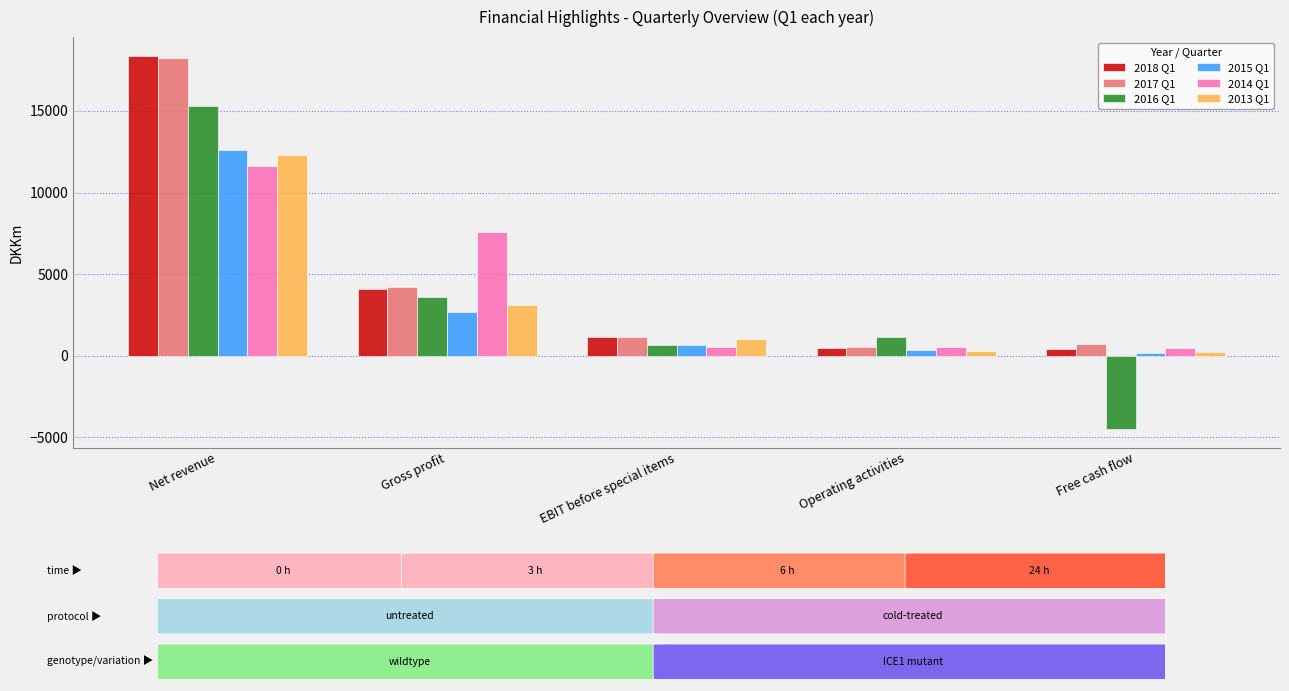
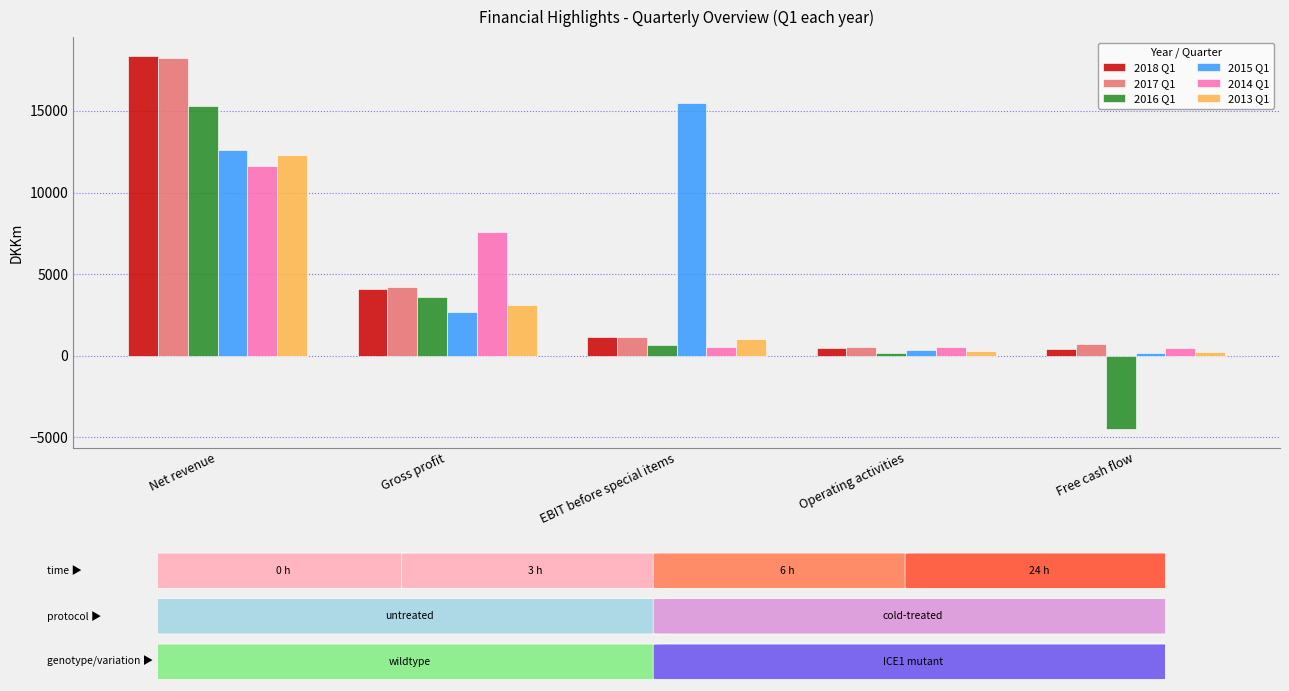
2015 Q1, EBIT before special items: 600 -> 15500
2016 Q1, Operating activities: 1200 -> 200
